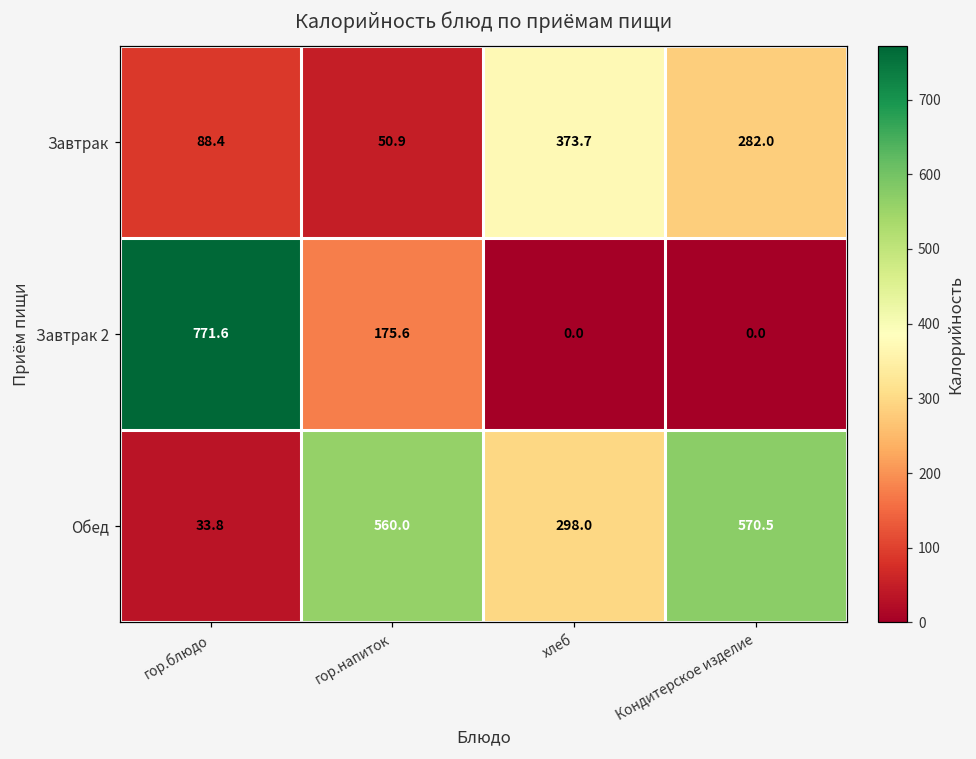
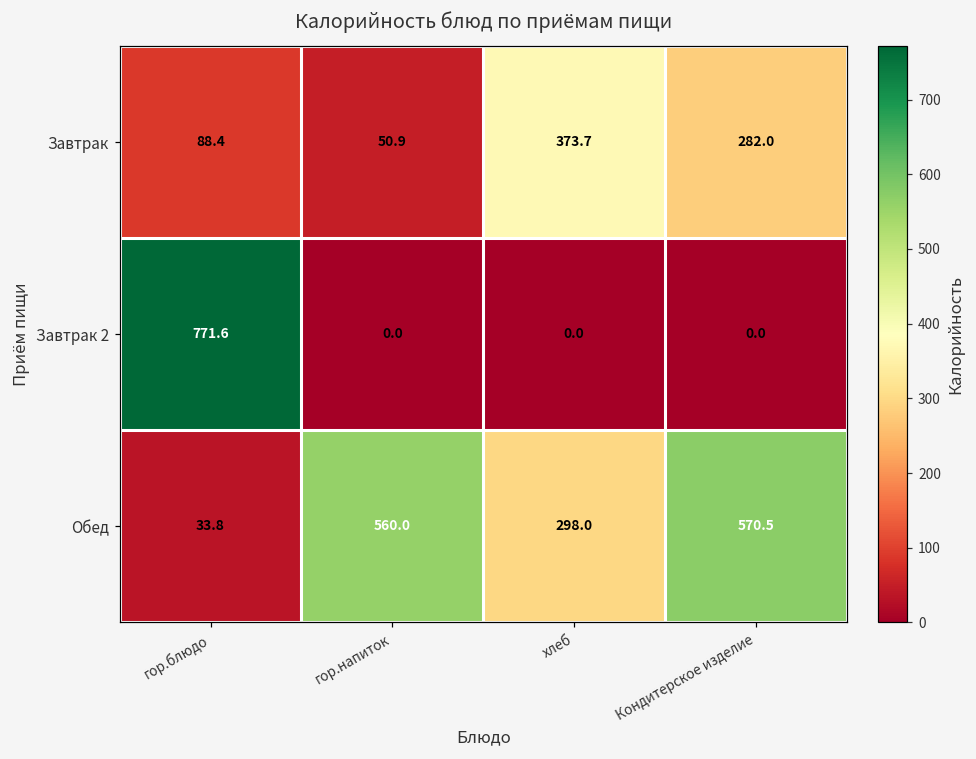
Завтрак 2, гор.напиток: 175.6 -> 0.0
